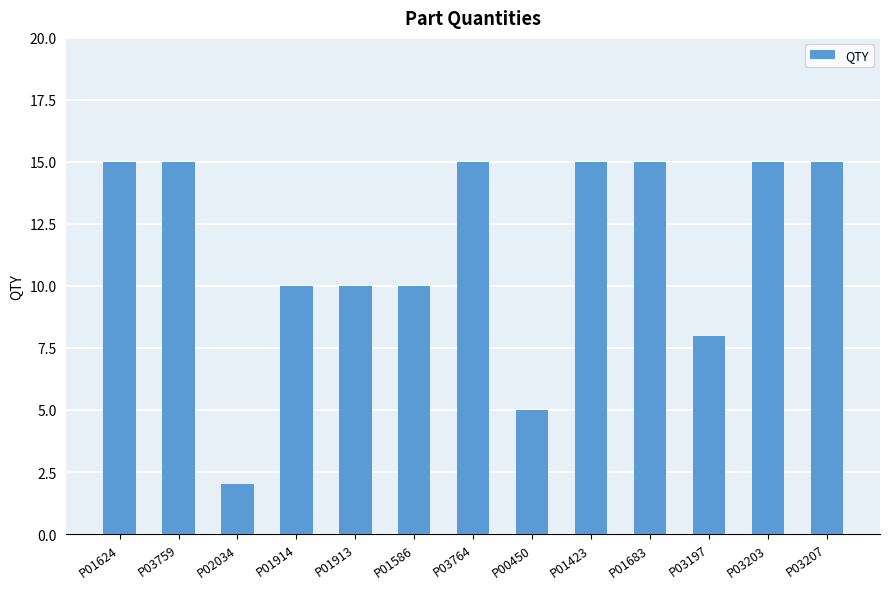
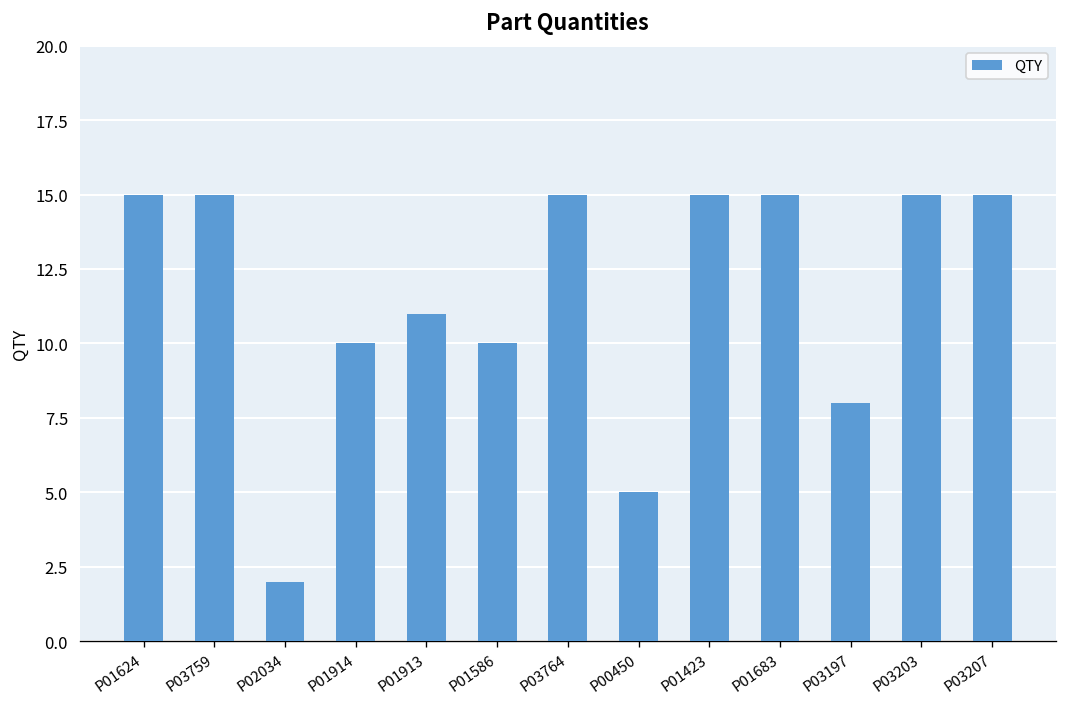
P01913: 10 -> 11
